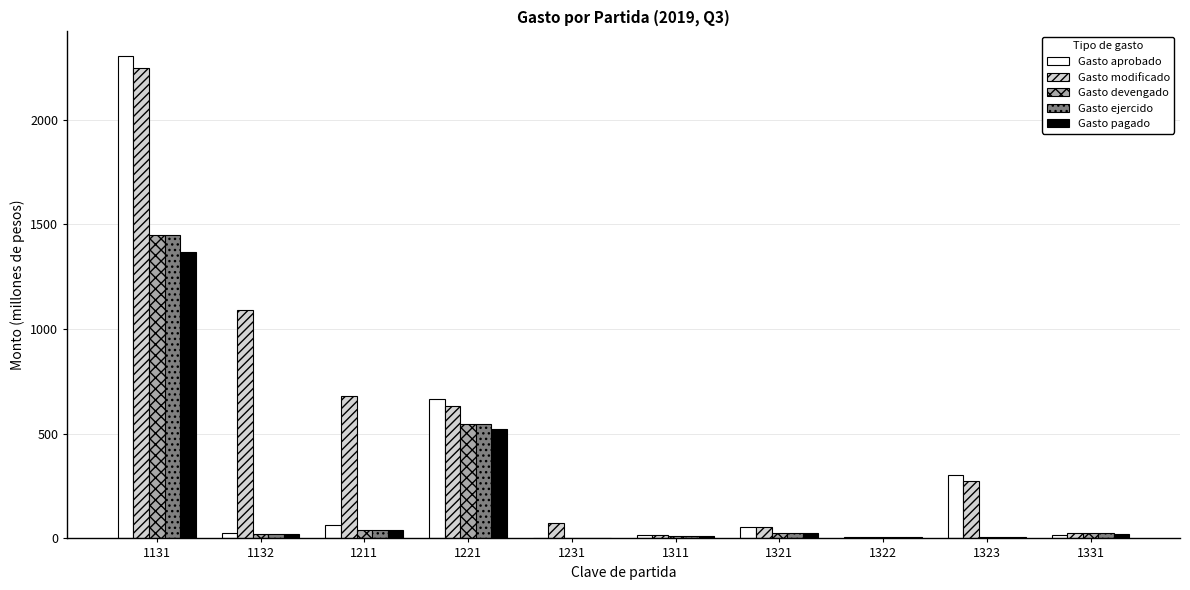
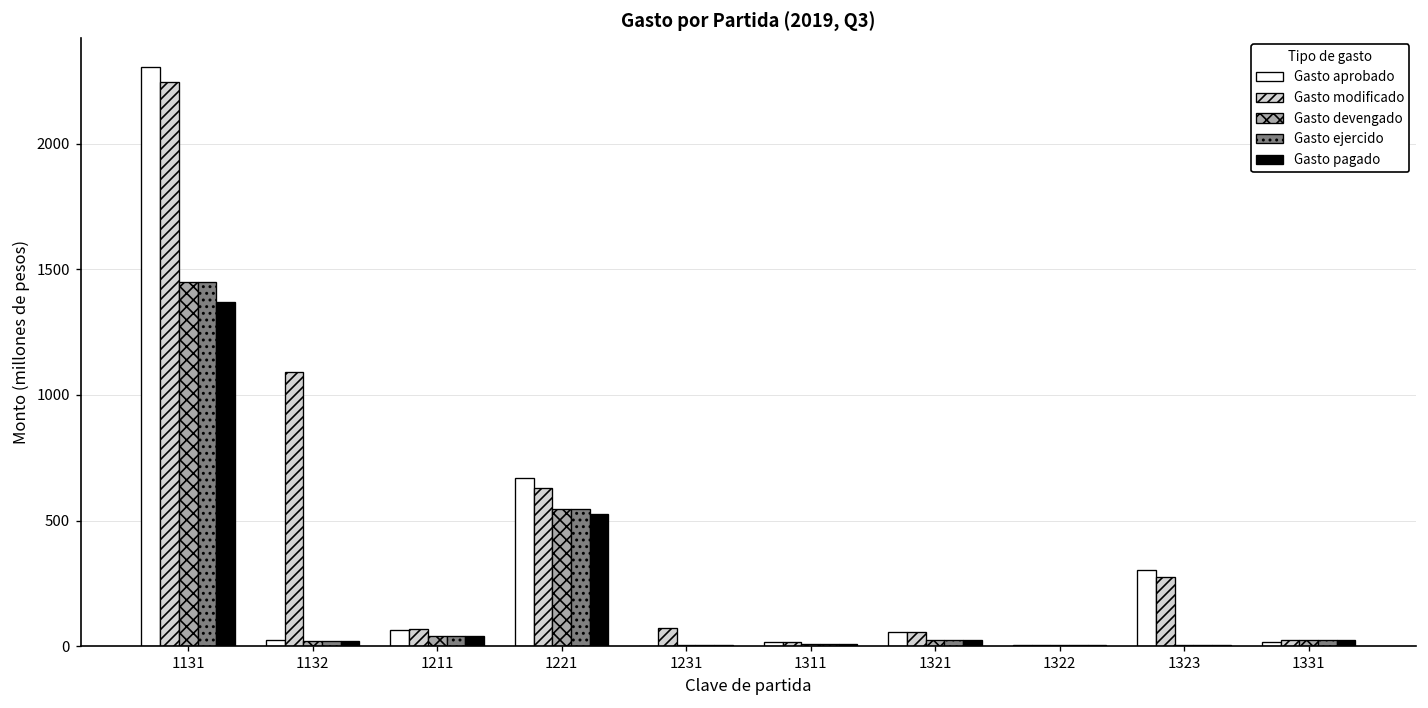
Gasto modificado, 1211: 680 -> 70
